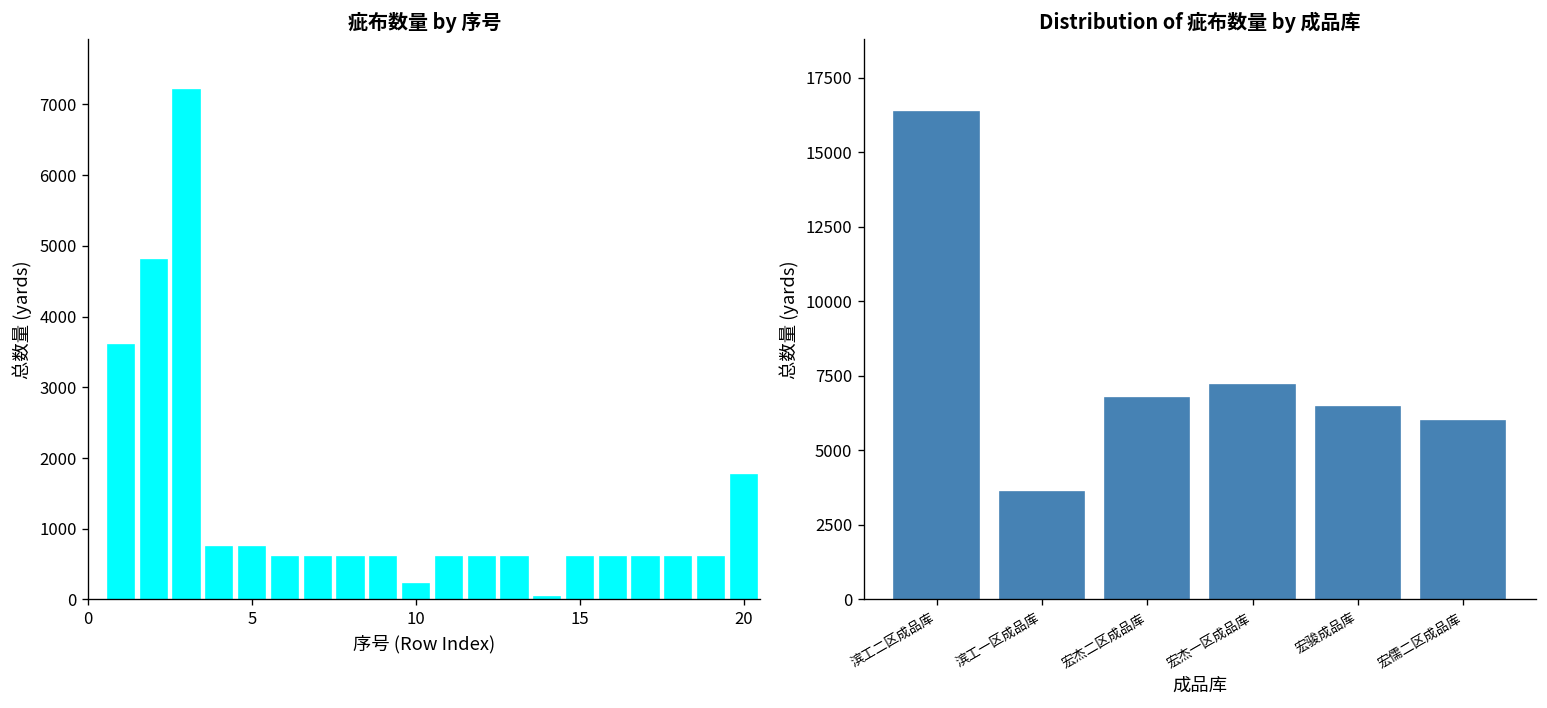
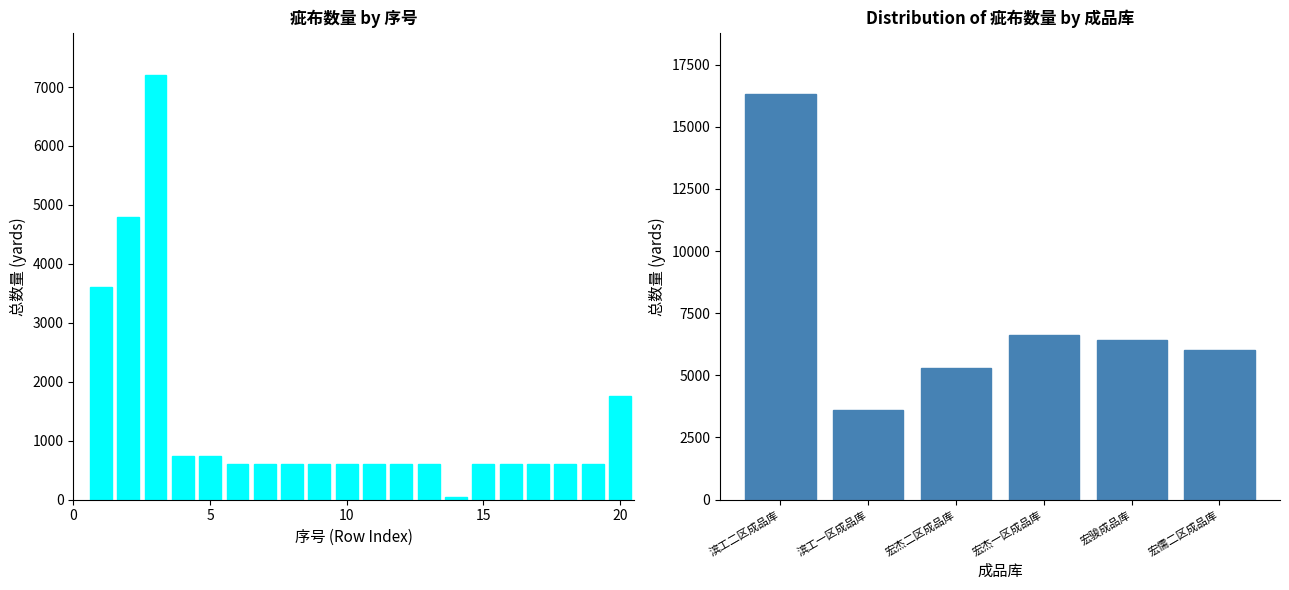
疵布数量 by 序号, 10: 200 -> 600
Distribution of 疵布数量 by 成品库, 宏杰二区成品库: 6800 -> 5300
Distribution of 疵布数量 by 成品库, 宏杰一区成品库: 7200 -> 6600
